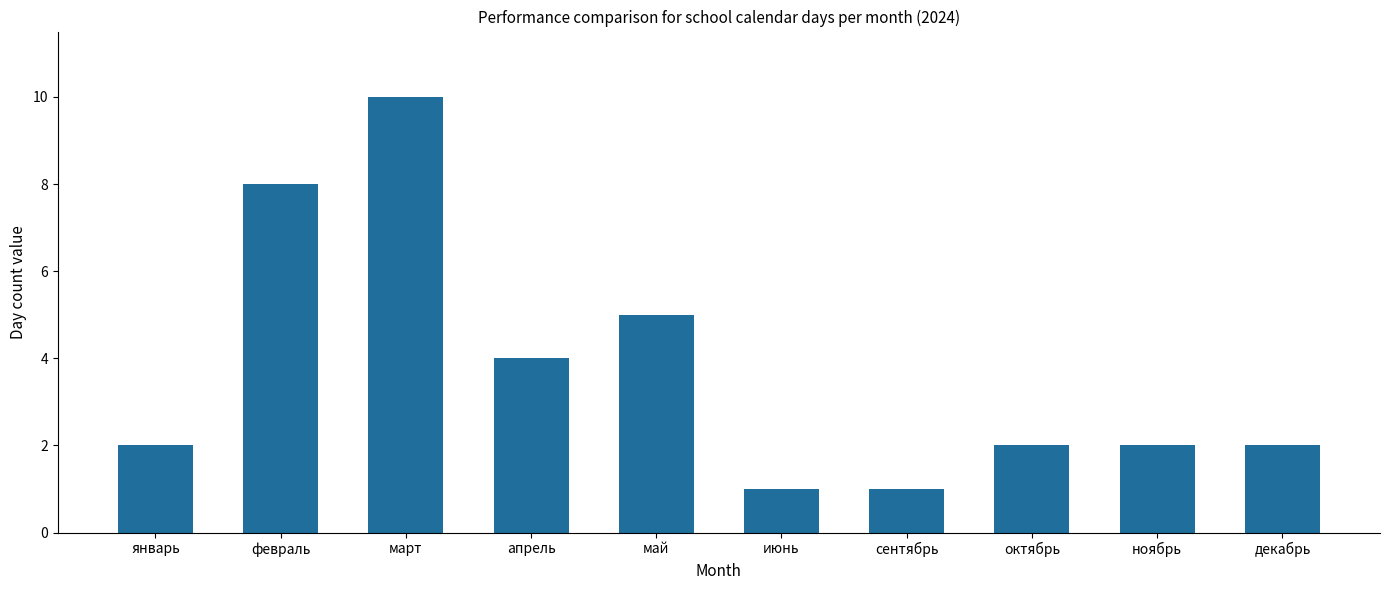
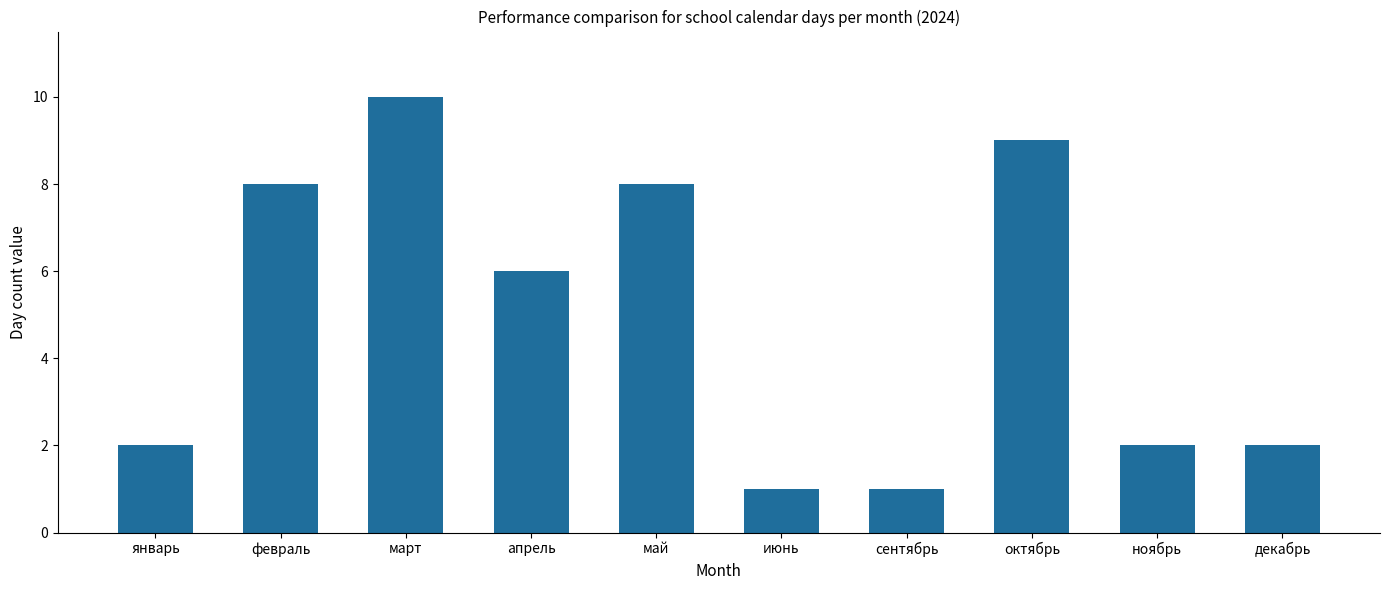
апрель: 4 -> 6
май: 5 -> 8
октябрь: 2 -> 9
